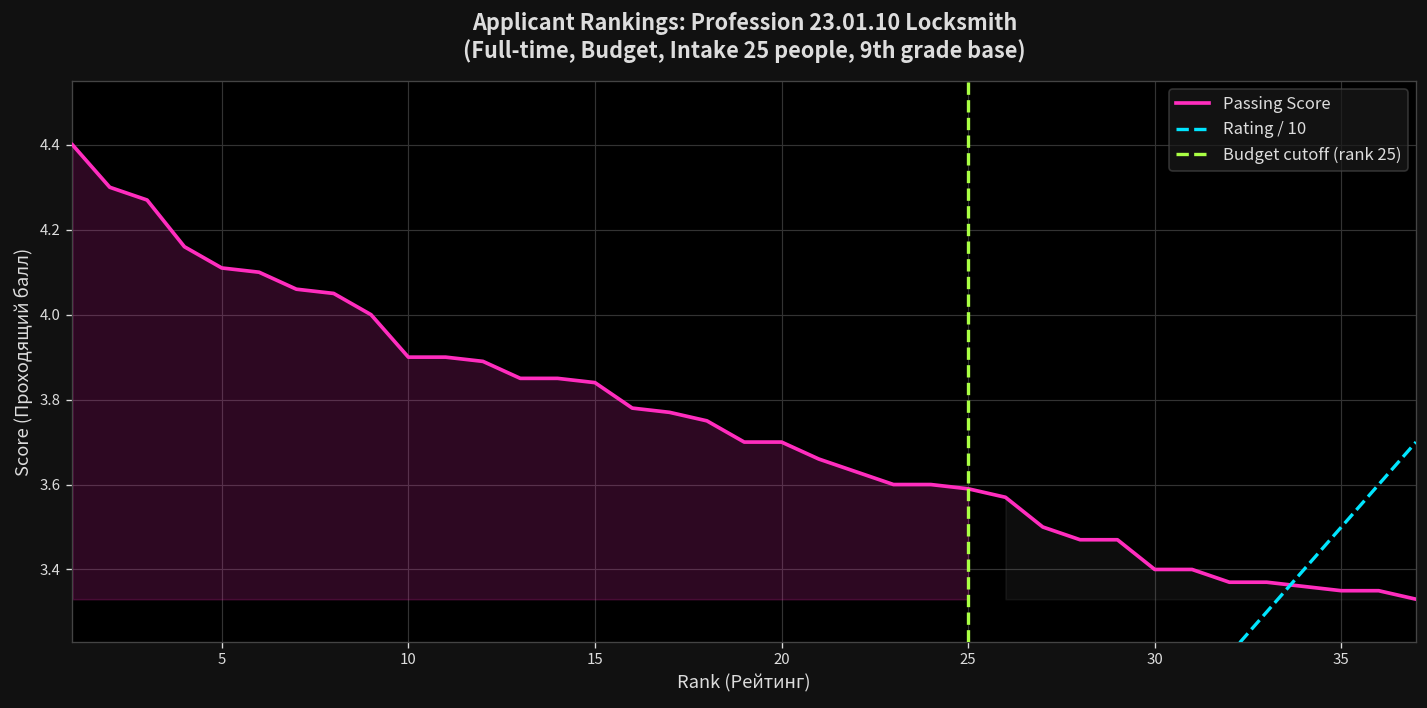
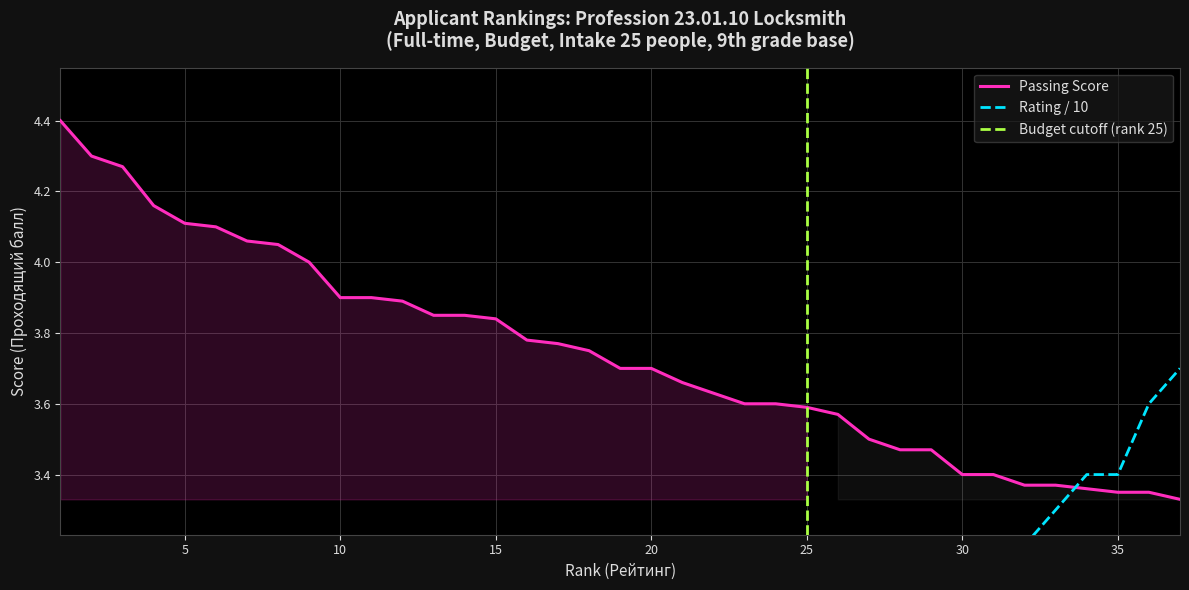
Rating / 10, 35: 3.50 -> 3.40
